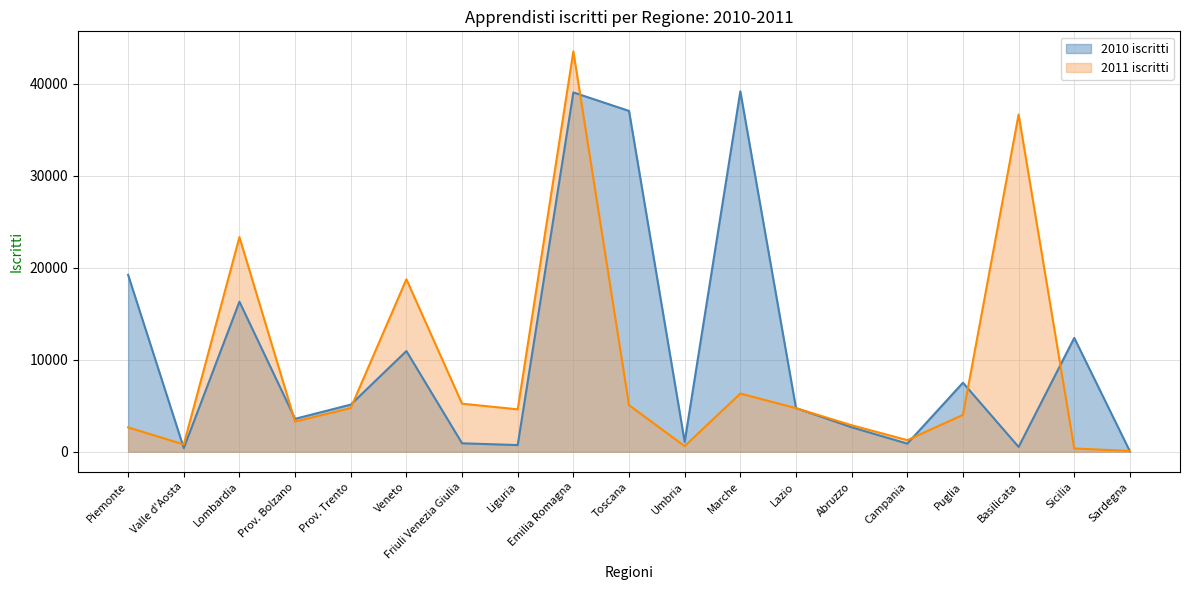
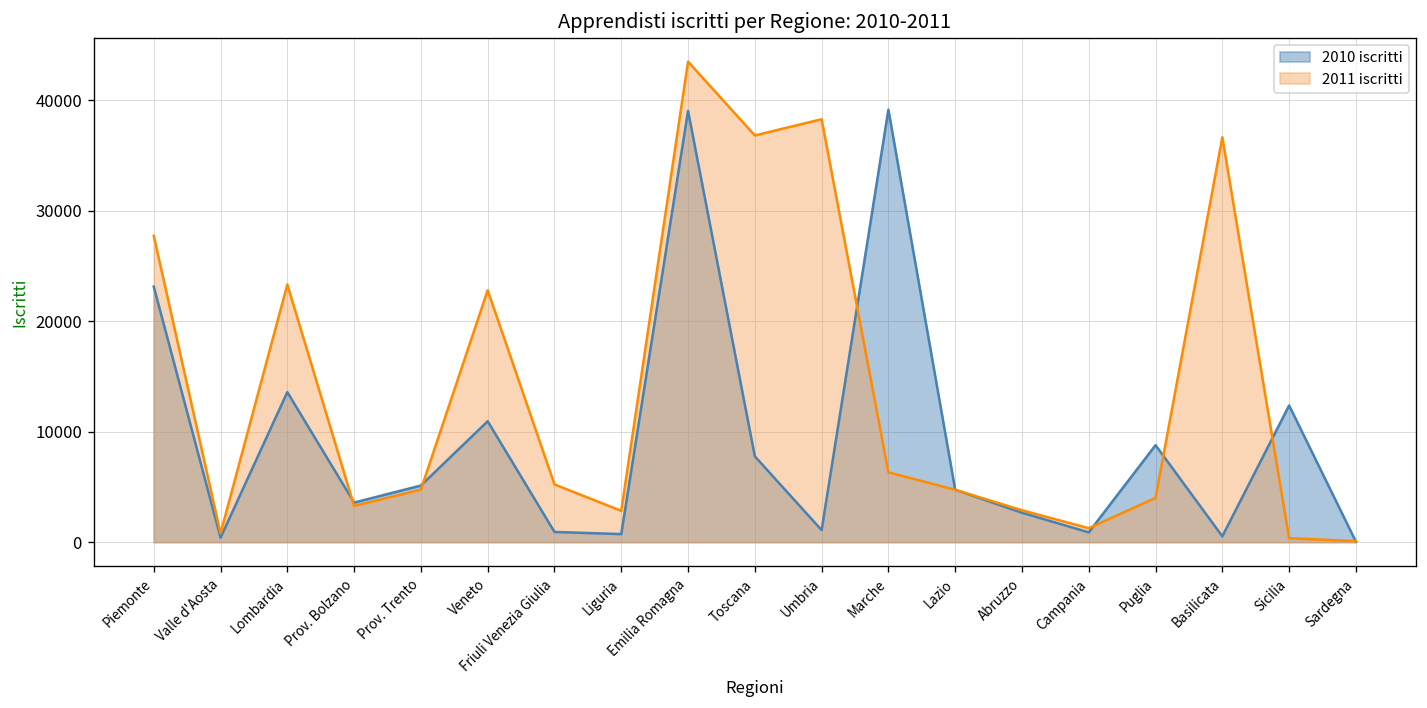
2010 iscritti, Piemonte: 19000 -> 23000
2011 iscritti, Piemonte: 3000 -> 28000
2010 iscritti, Lombardia: 16000 -> 14000
2011 iscritti, Veneto: 19000 -> 23000
2011 iscritti, Liguria: 5000 -> 3000
2010 iscritti, Toscana: 37000 -> 8000
2011 iscritti, Toscana: 5000 -> 37000
2011 iscritti, Umbria: 1000 -> 38000
2010 iscritti, Puglia: 8000 -> 9000
